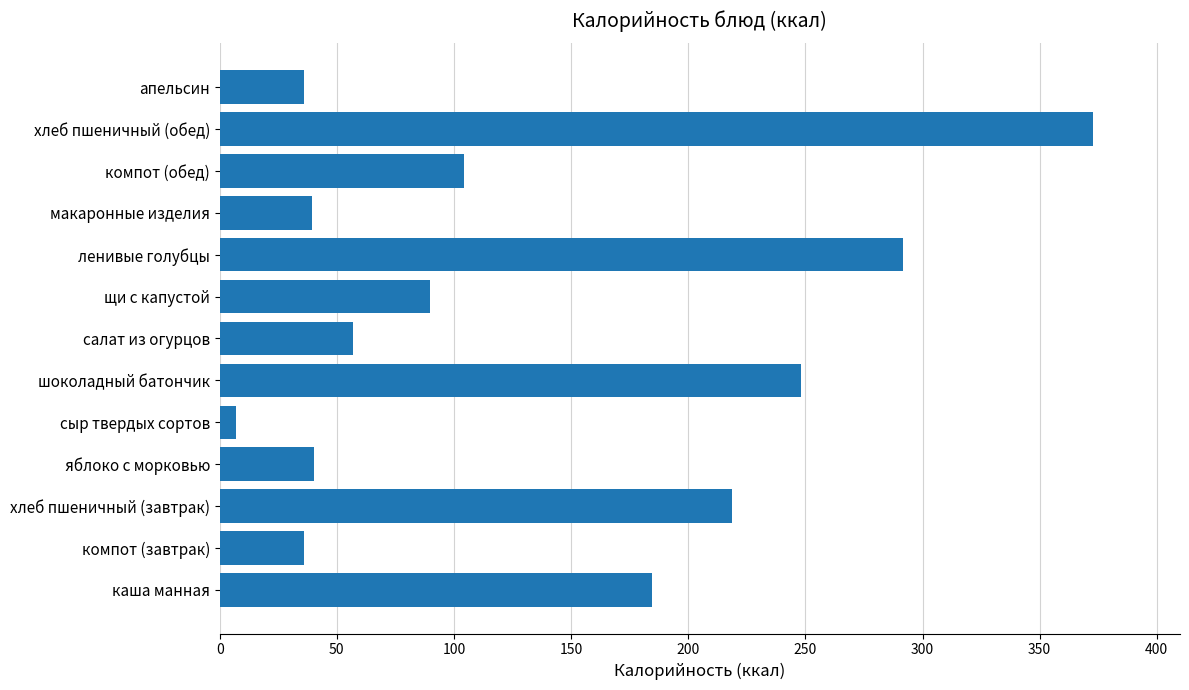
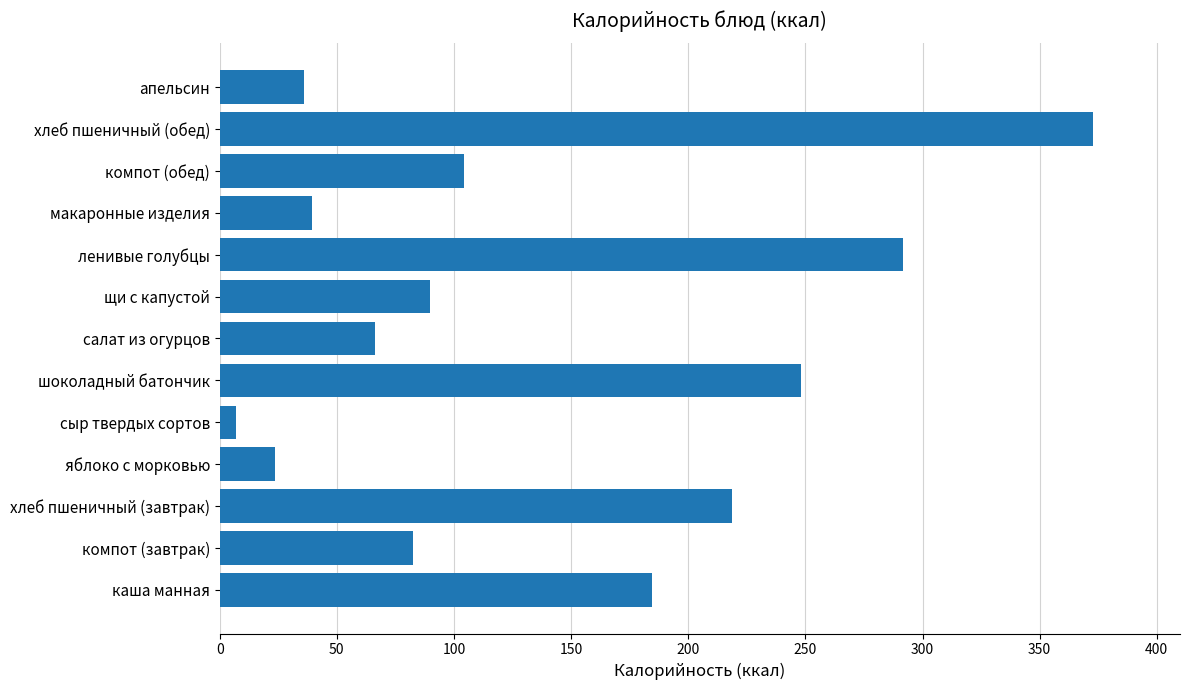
салат из огурцов: 57 -> 66
яблоко с морковью: 40 -> 24
компот (завтрак): 36 -> 83
